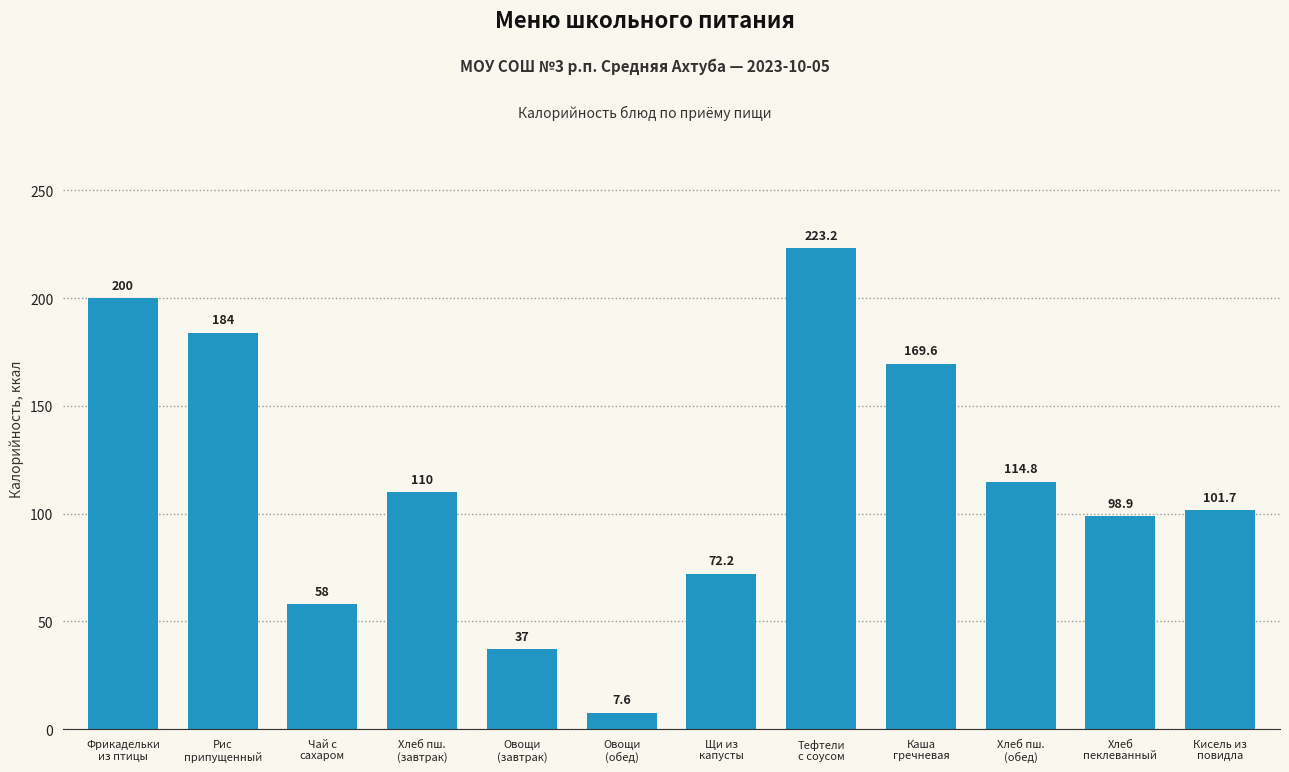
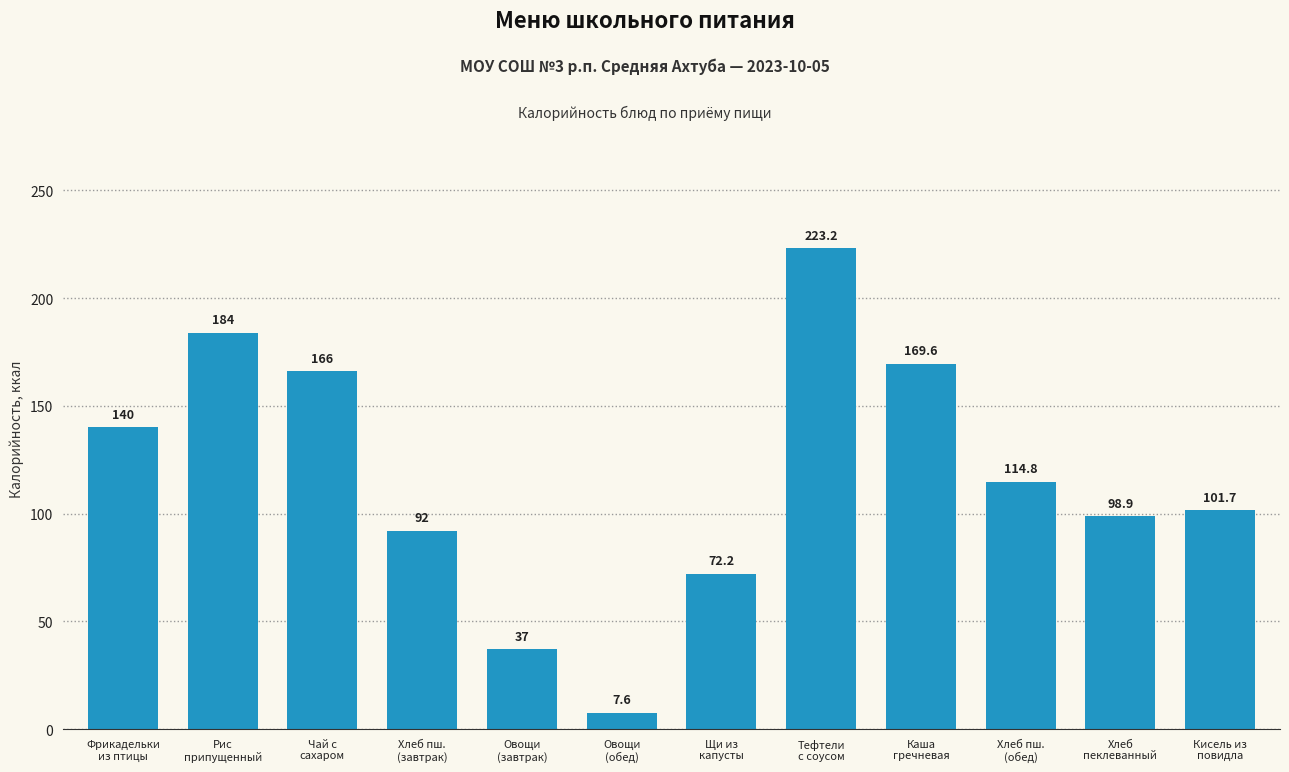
Фрикадельки из птицы: 200 -> 140
Чай с сахаром: 58 -> 166
Хлеб пш. (завтрак): 110 -> 92
